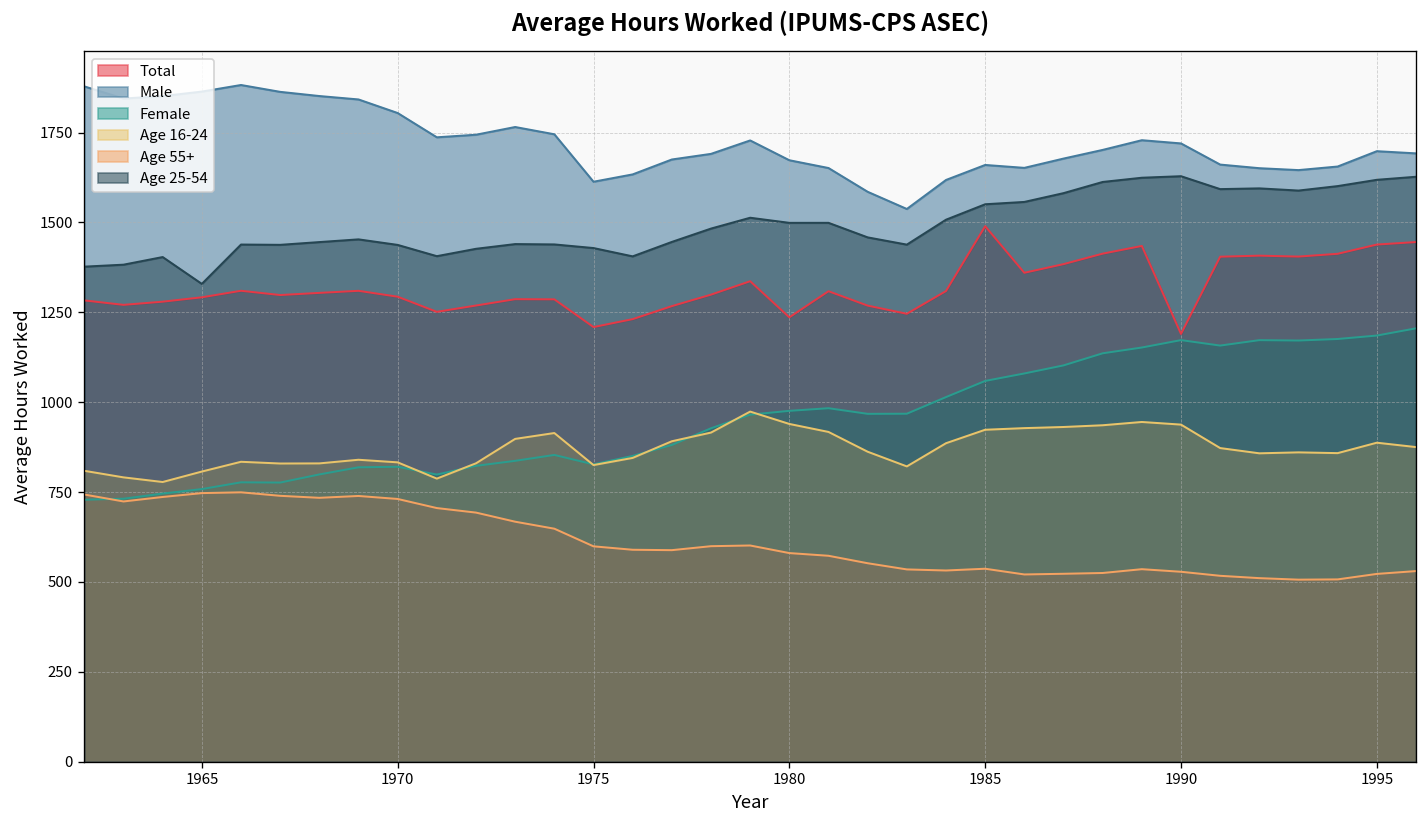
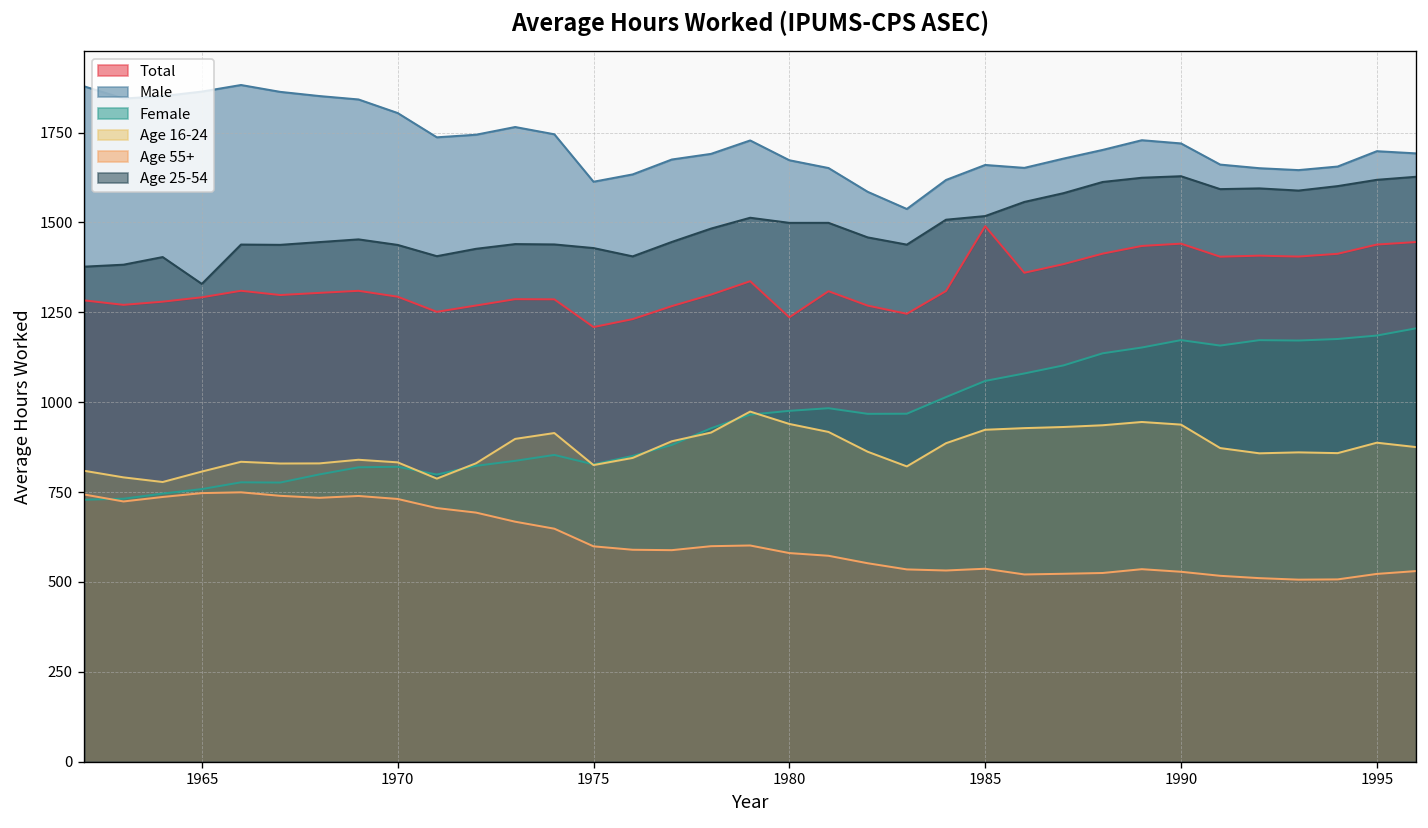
Age 25-54, 1985: 1550 -> 1520
Total, 1990: 1190 -> 1440
